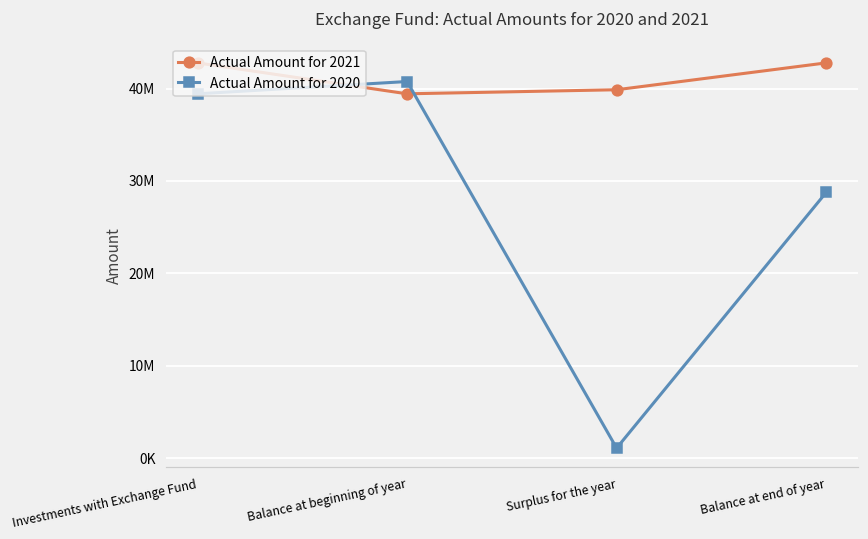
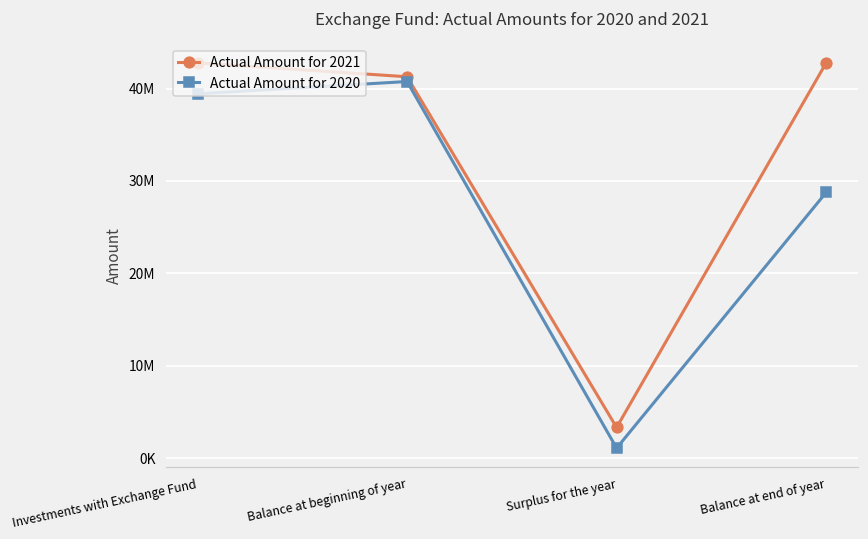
Actual Amount for 2021, Balance at beginning of year: 39000000 -> 41000000
Actual Amount for 2021, Surplus for the year: 40000000 -> 3000000
